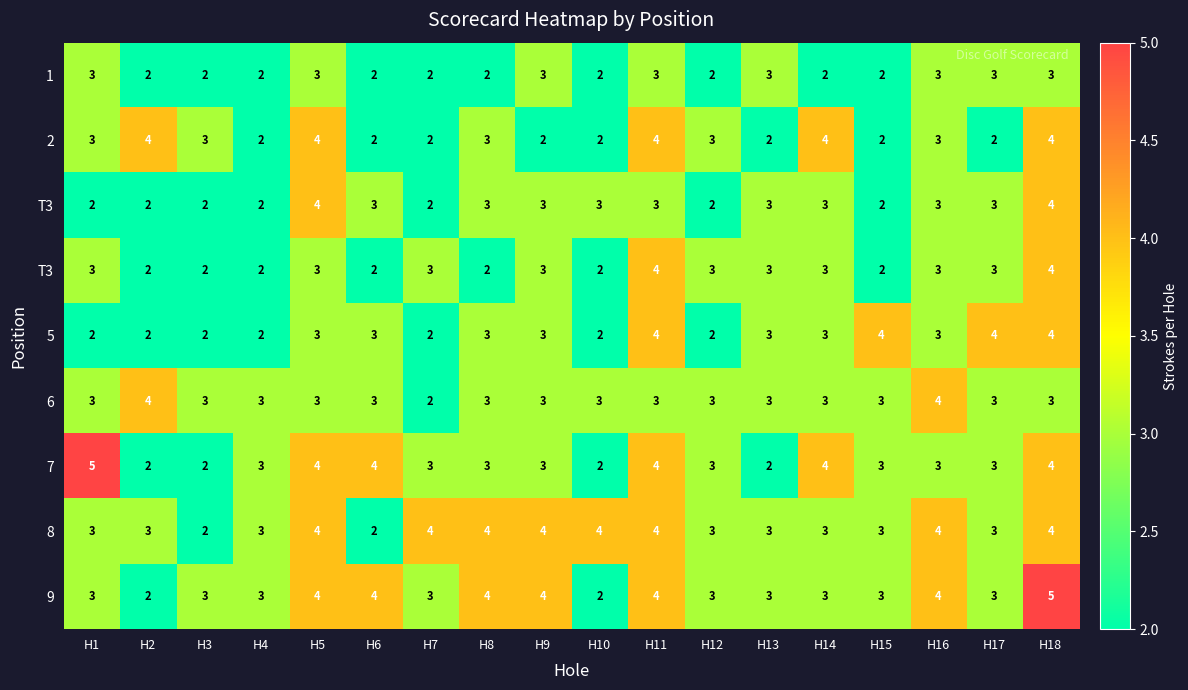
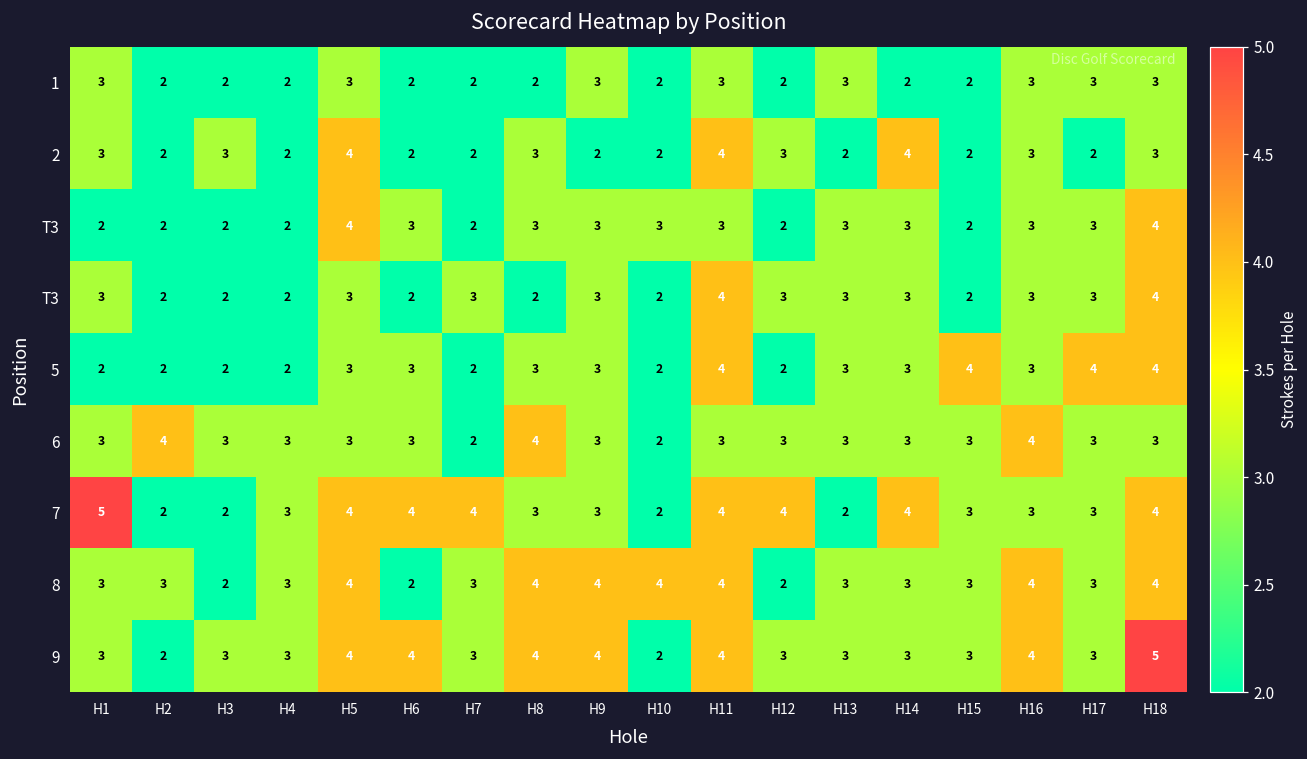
2, H2: 4 -> 2
2, H18: 4 -> 3
6, H8: 3 -> 4
6, H10: 3 -> 2
7, H7: 3 -> 4
7, H12: 3 -> 4
8, H7: 4 -> 3
8, H12: 3 -> 2
